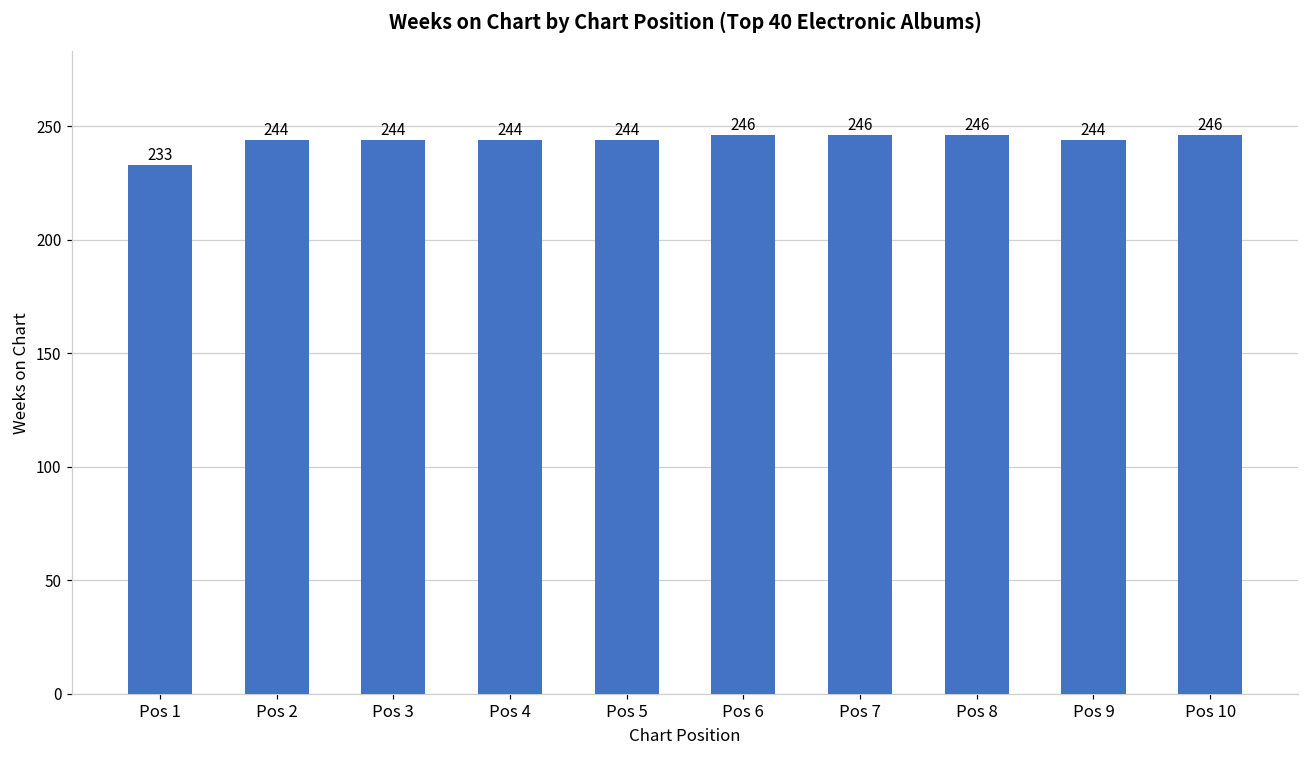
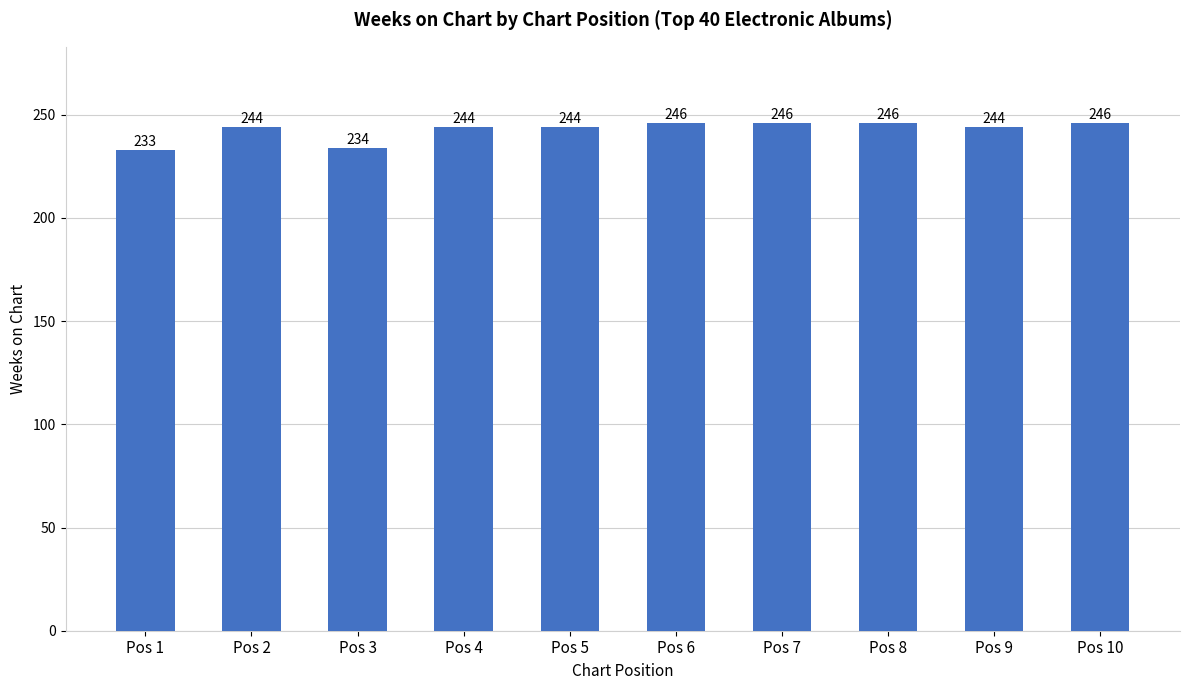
Pos 3: 244 -> 234
